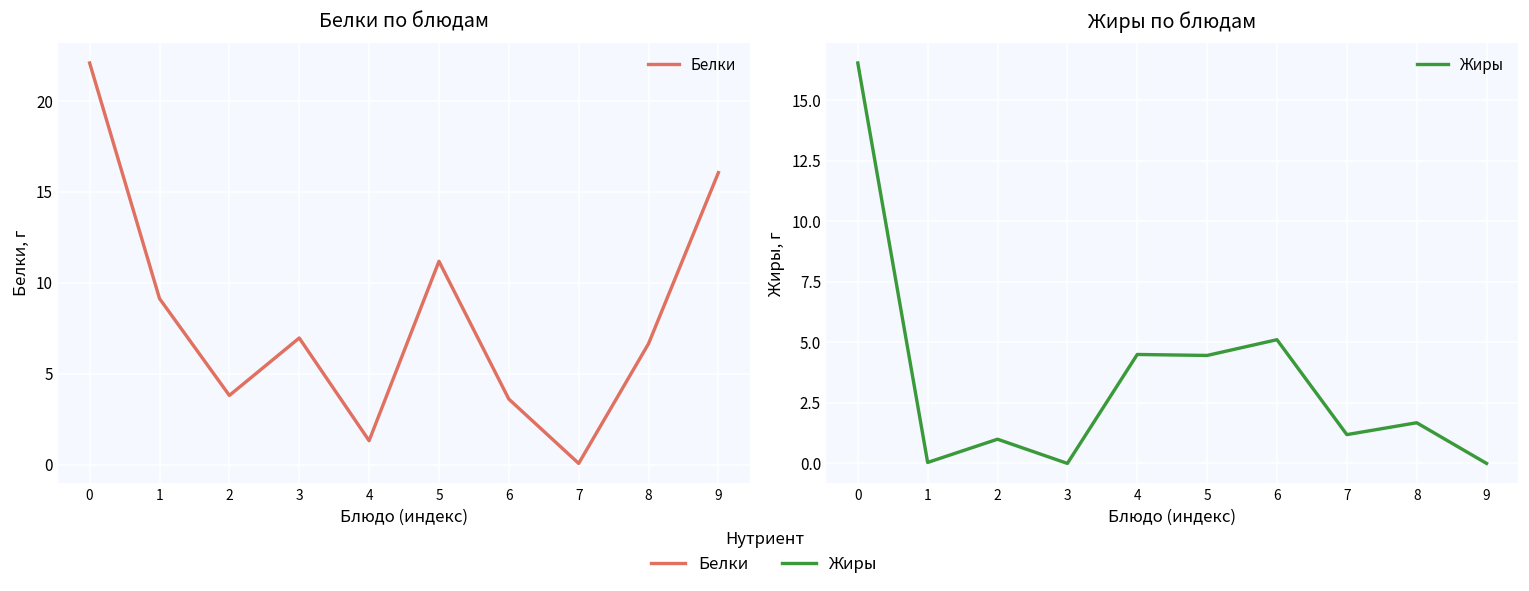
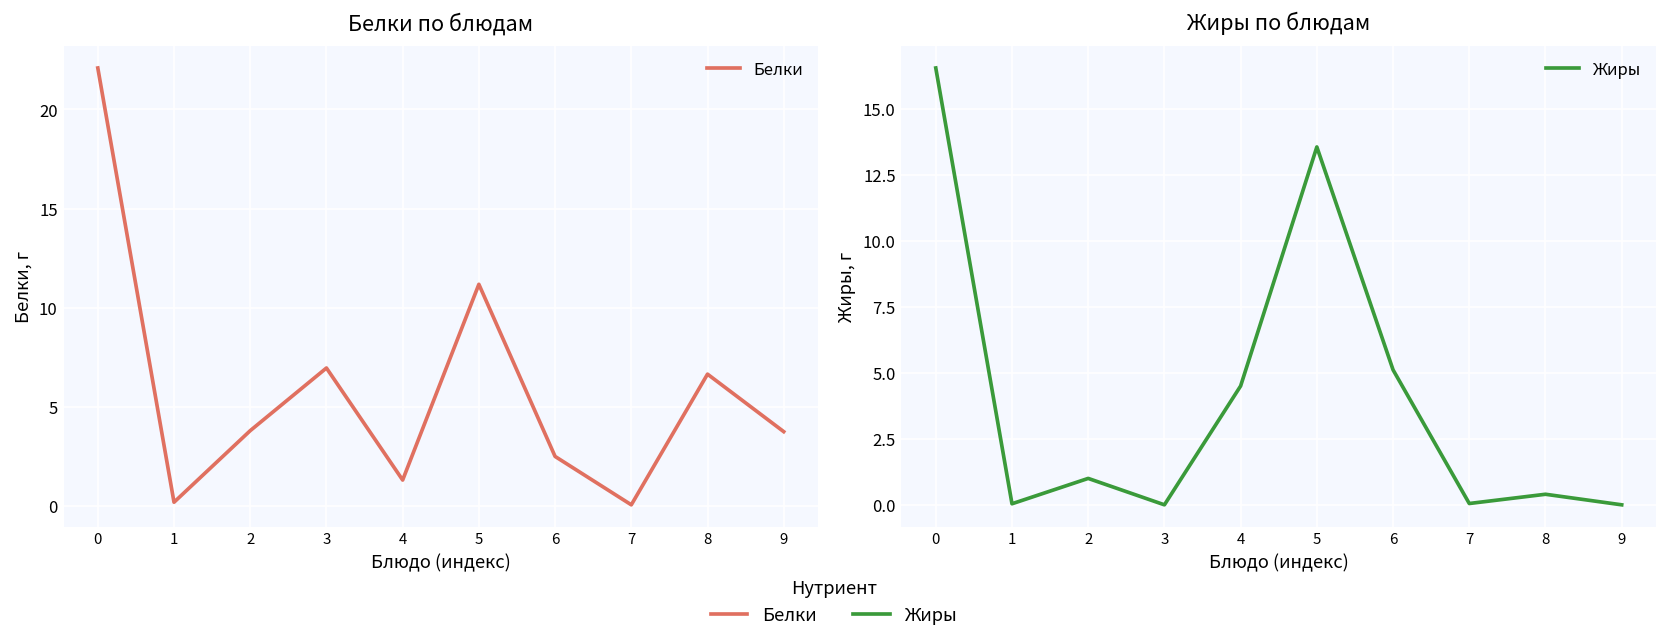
Белки по блюдам, 1: 9.1 -> 0.2
Белки по блюдам, 6: 3.6 -> 2.5
Белки по блюдам, 9: 16.1 -> 3.8
Жиры по блюдам, 5: 4.5 -> 13.6
Жиры по блюдам, 7: 1.2 -> 0.1
Жиры по блюдам, 8: 1.7 -> 0.4
